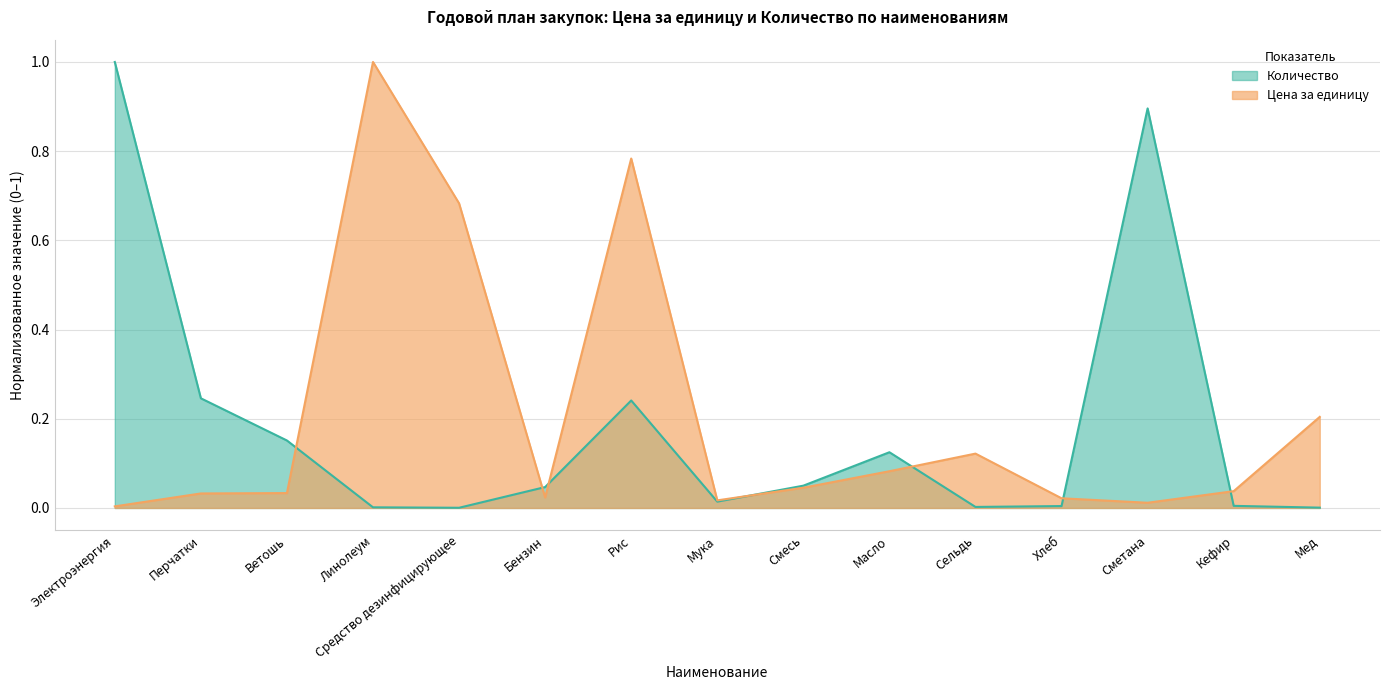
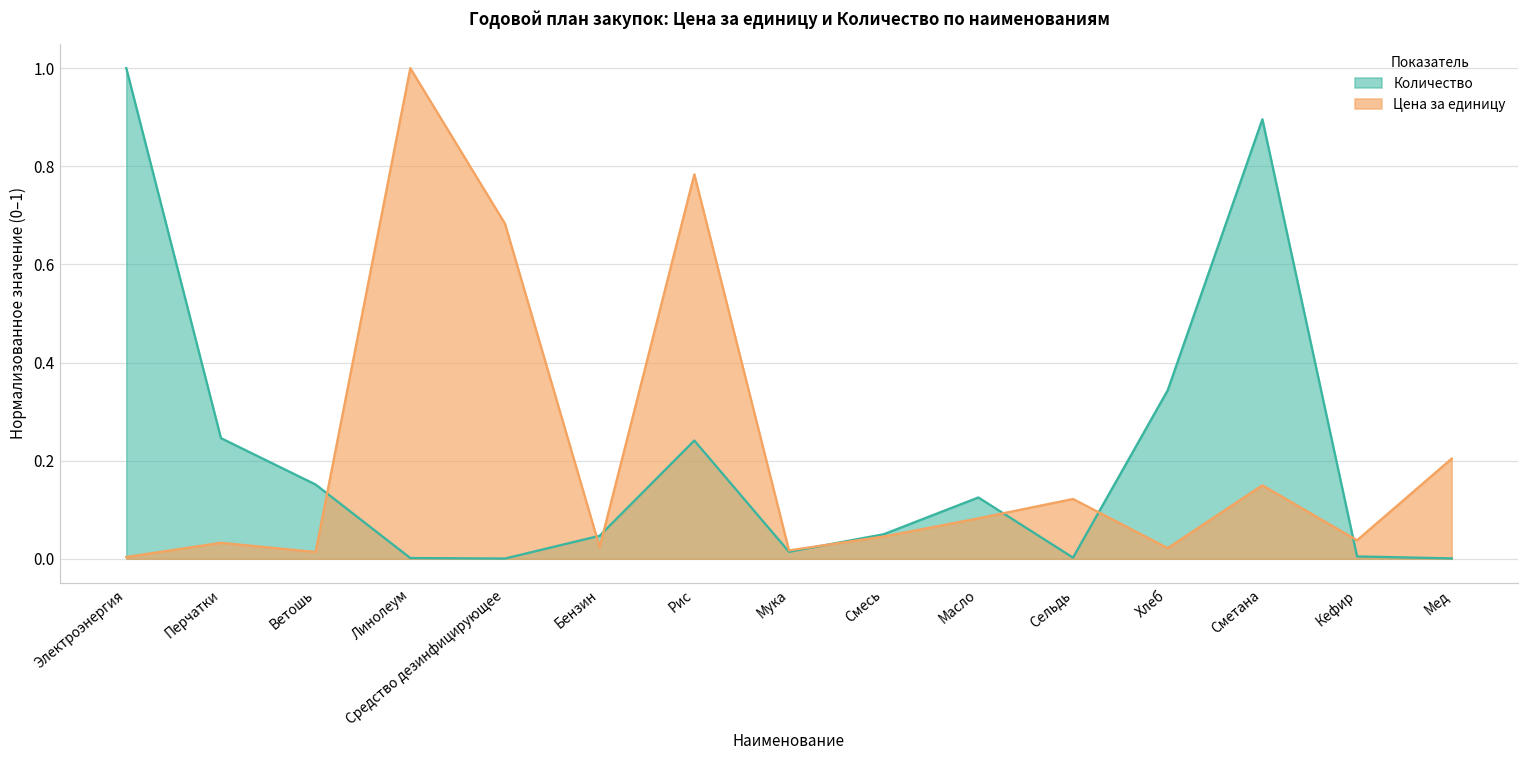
Цена за единицу, Ветошь: 0.03 -> 0.01
Количество, Хлеб: 0.00 -> 0.34
Цена за единицу, Сметана: 0.01 -> 0.15
